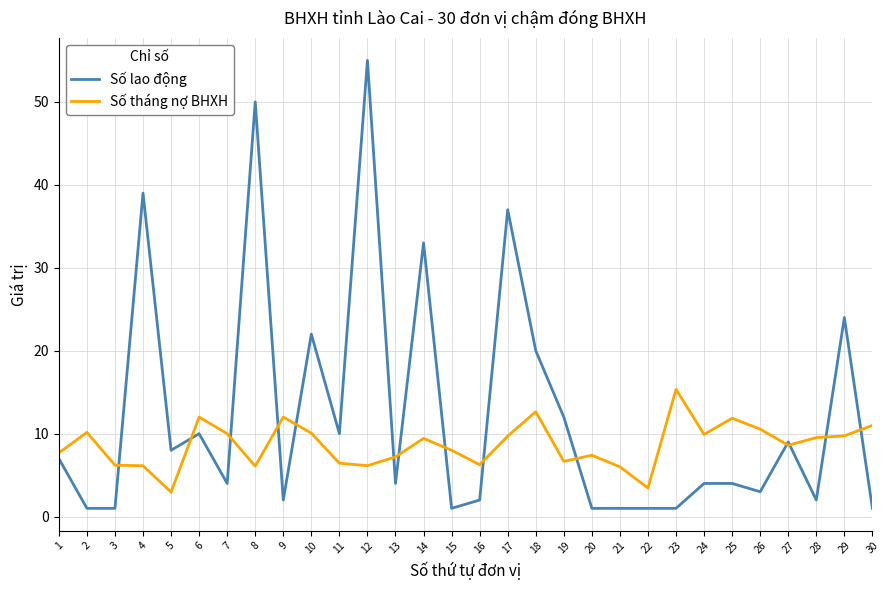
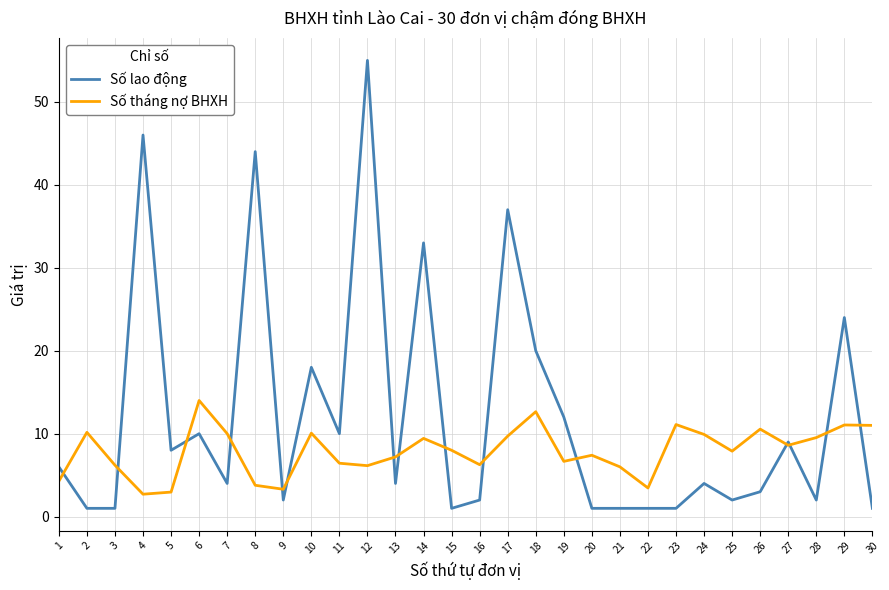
Số lao động, 1: 7 -> 6
Số tháng nợ BHXH, 1: 8 -> 4
Số lao động, 4: 39 -> 46
Số tháng nợ BHXH, 4: 6 -> 3
Số tháng nợ BHXH, 6: 12 -> 14
Số lao động, 8: 50 -> 44
Số tháng nợ BHXH, 8: 6 -> 4
Số tháng nợ BHXH, 9: 12 -> 3
Số lao động, 10: 22 -> 18
Số tháng nợ BHXH, 23: 15 -> 11
Số lao động, 25: 4 -> 2
Số tháng nợ BHXH, 25: 12 -> 8
Số tháng nợ BHXH, 29: 10 -> 11
